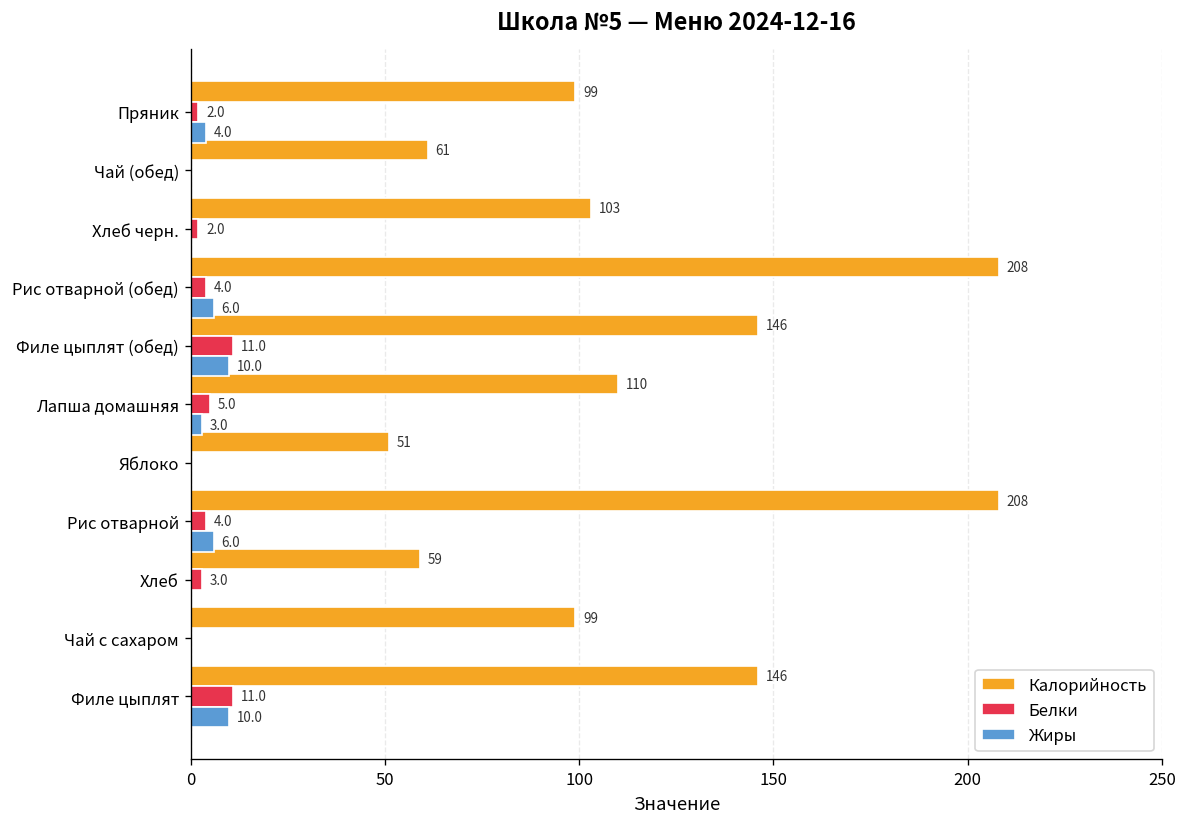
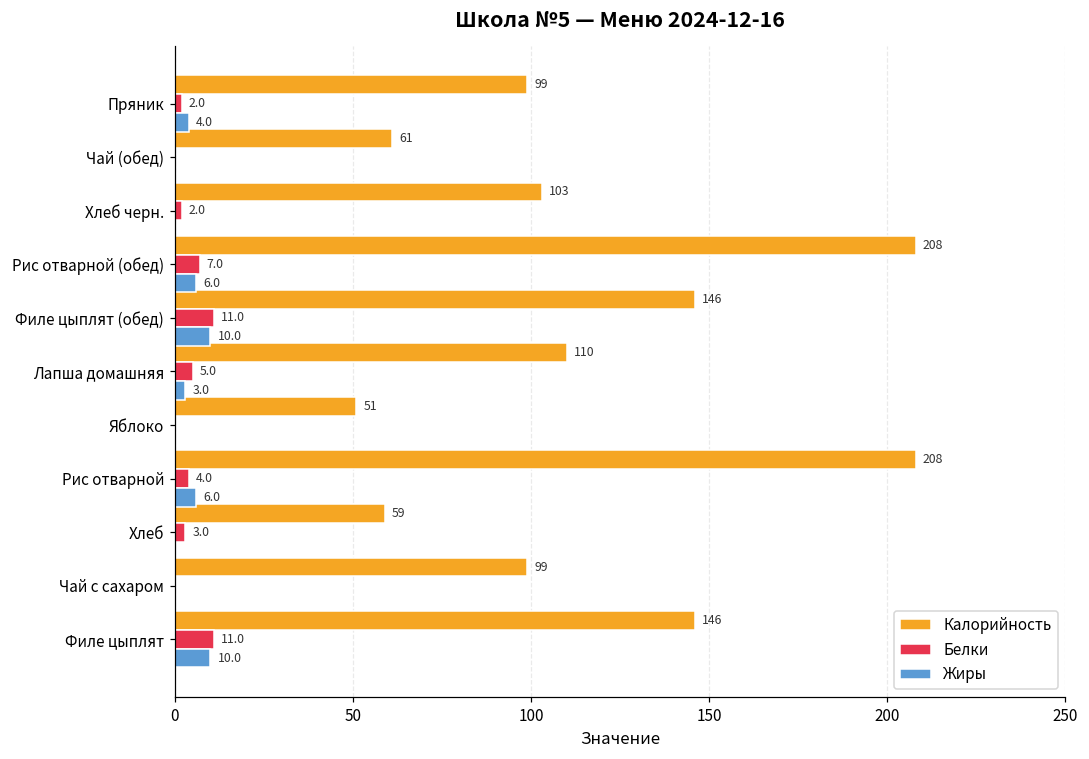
Белки, Рис отварной (обед): 4.0 -> 7.0
